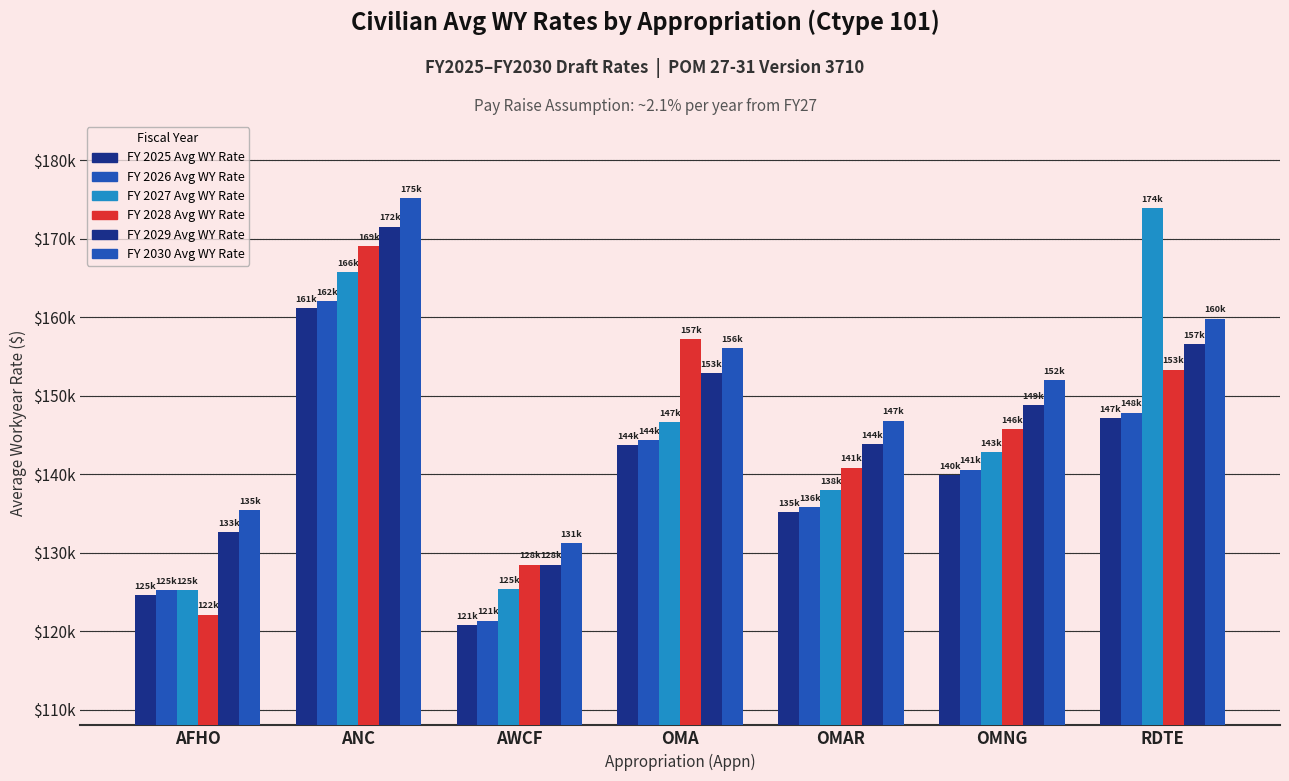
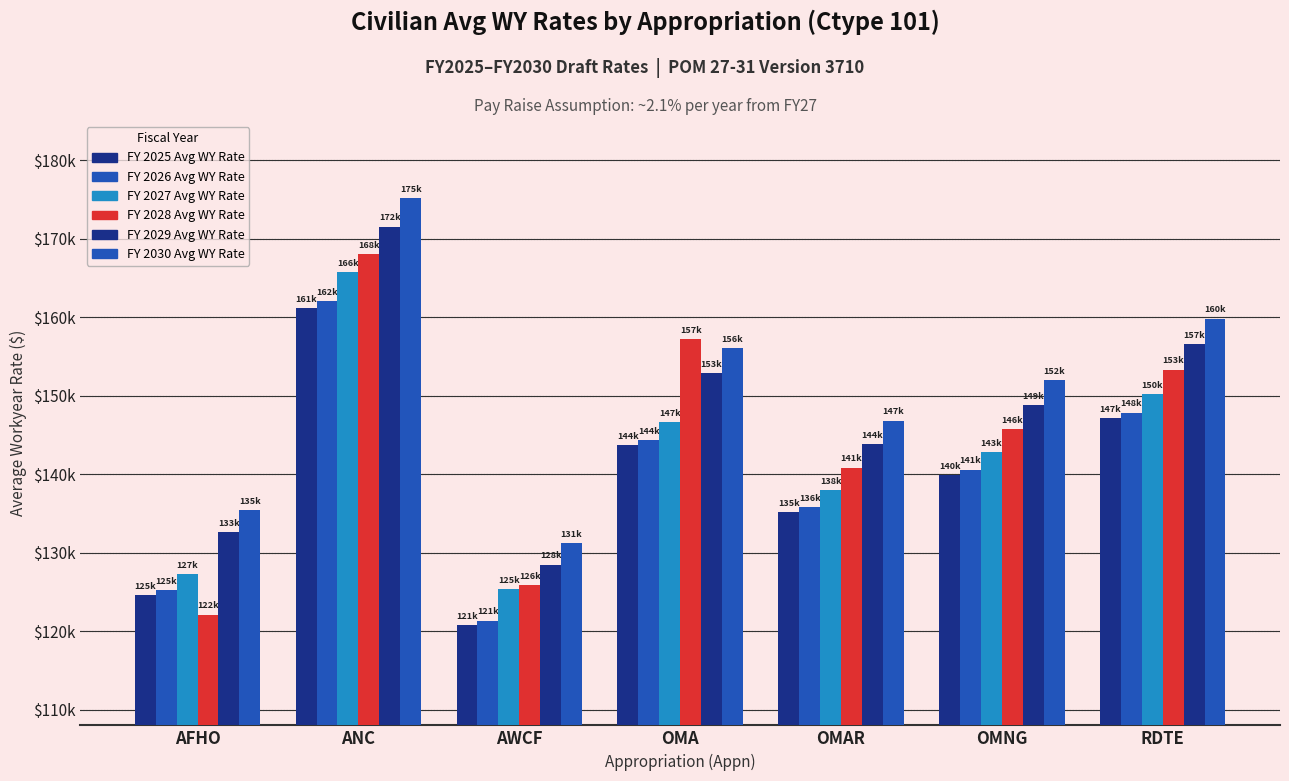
FY 2027 Avg WY Rate, AFHO: 125k -> 127k
FY 2028 Avg WY Rate, ANC: 169k -> 168k
FY 2028 Avg WY Rate, AWCF: 128k -> 126k
FY 2027 Avg WY Rate, RDTE: 174k -> 150k
